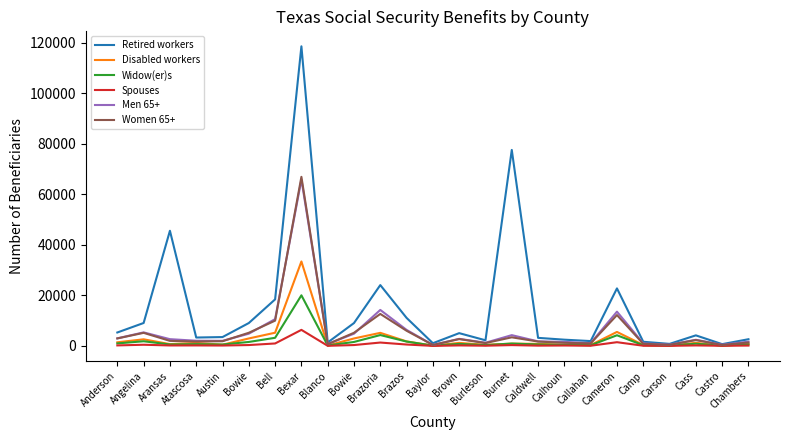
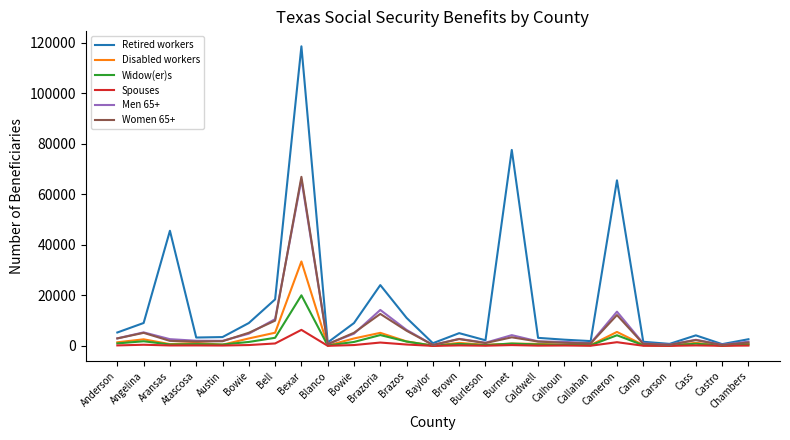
Retired workers, Cameron: 23000 -> 66000
